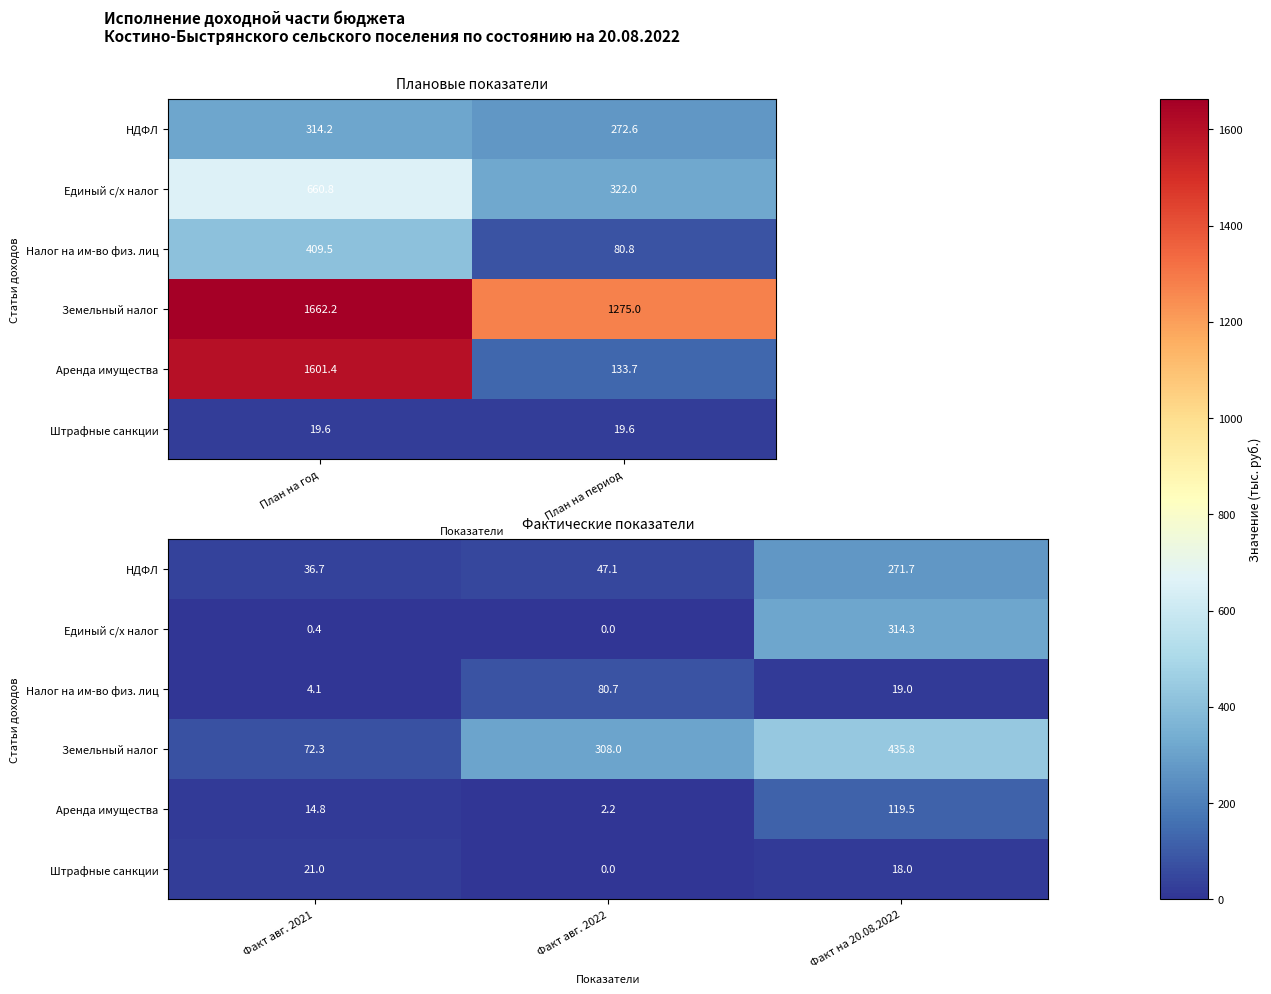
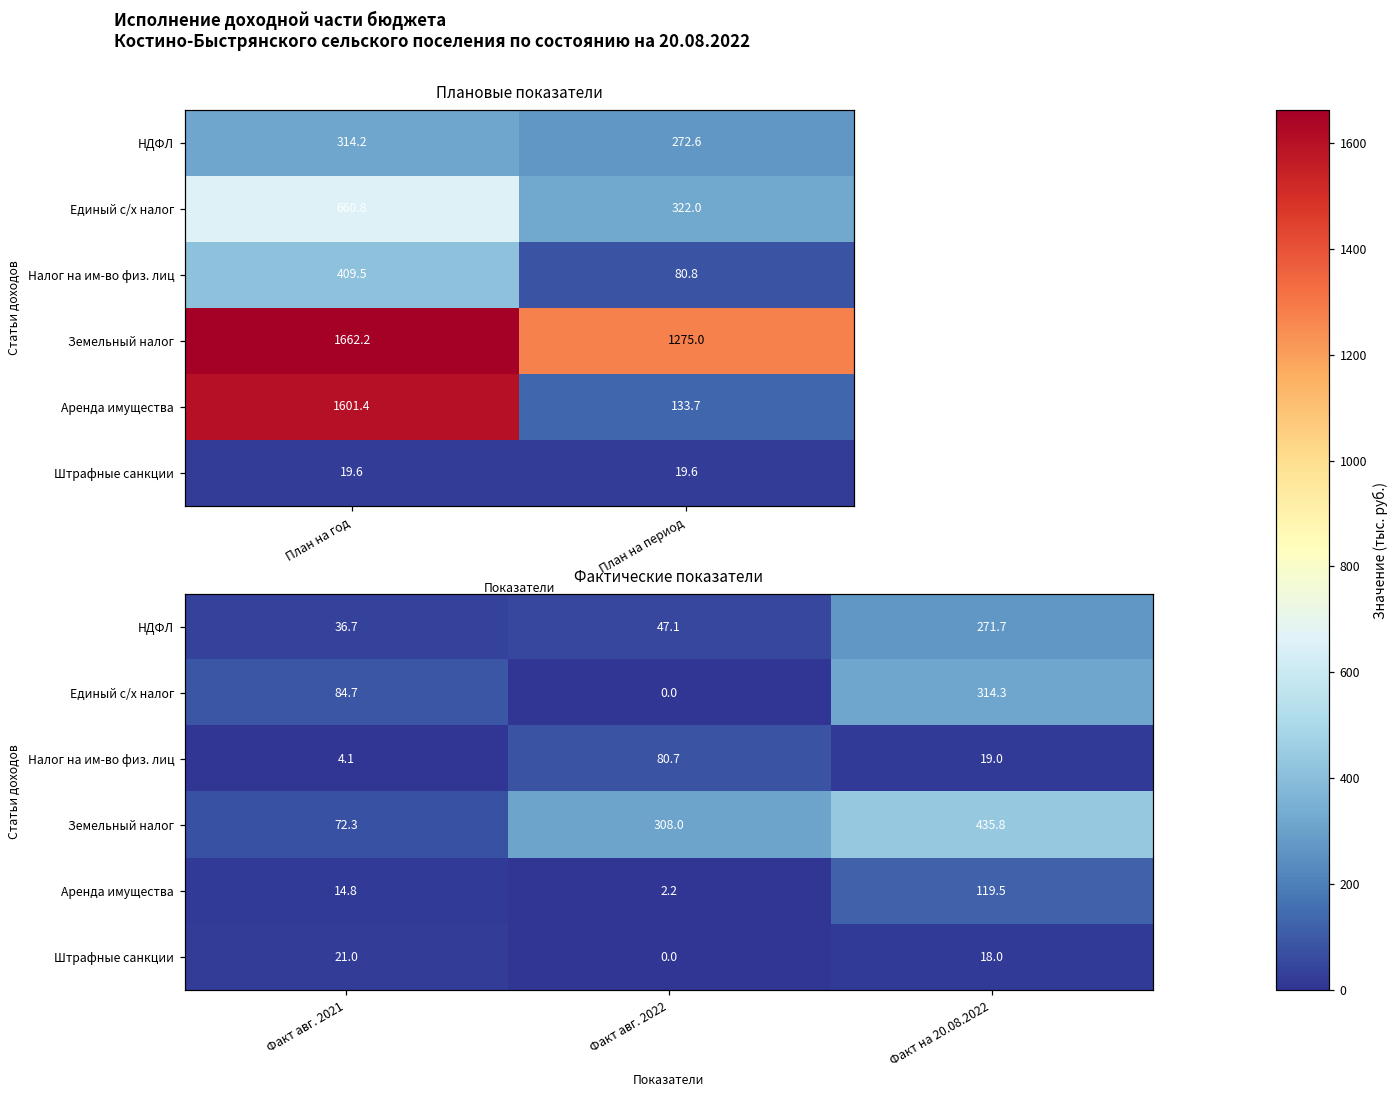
Фактические показатели, Единый с/х налог, Факт авг. 2021: 0.4 -> 84.7
